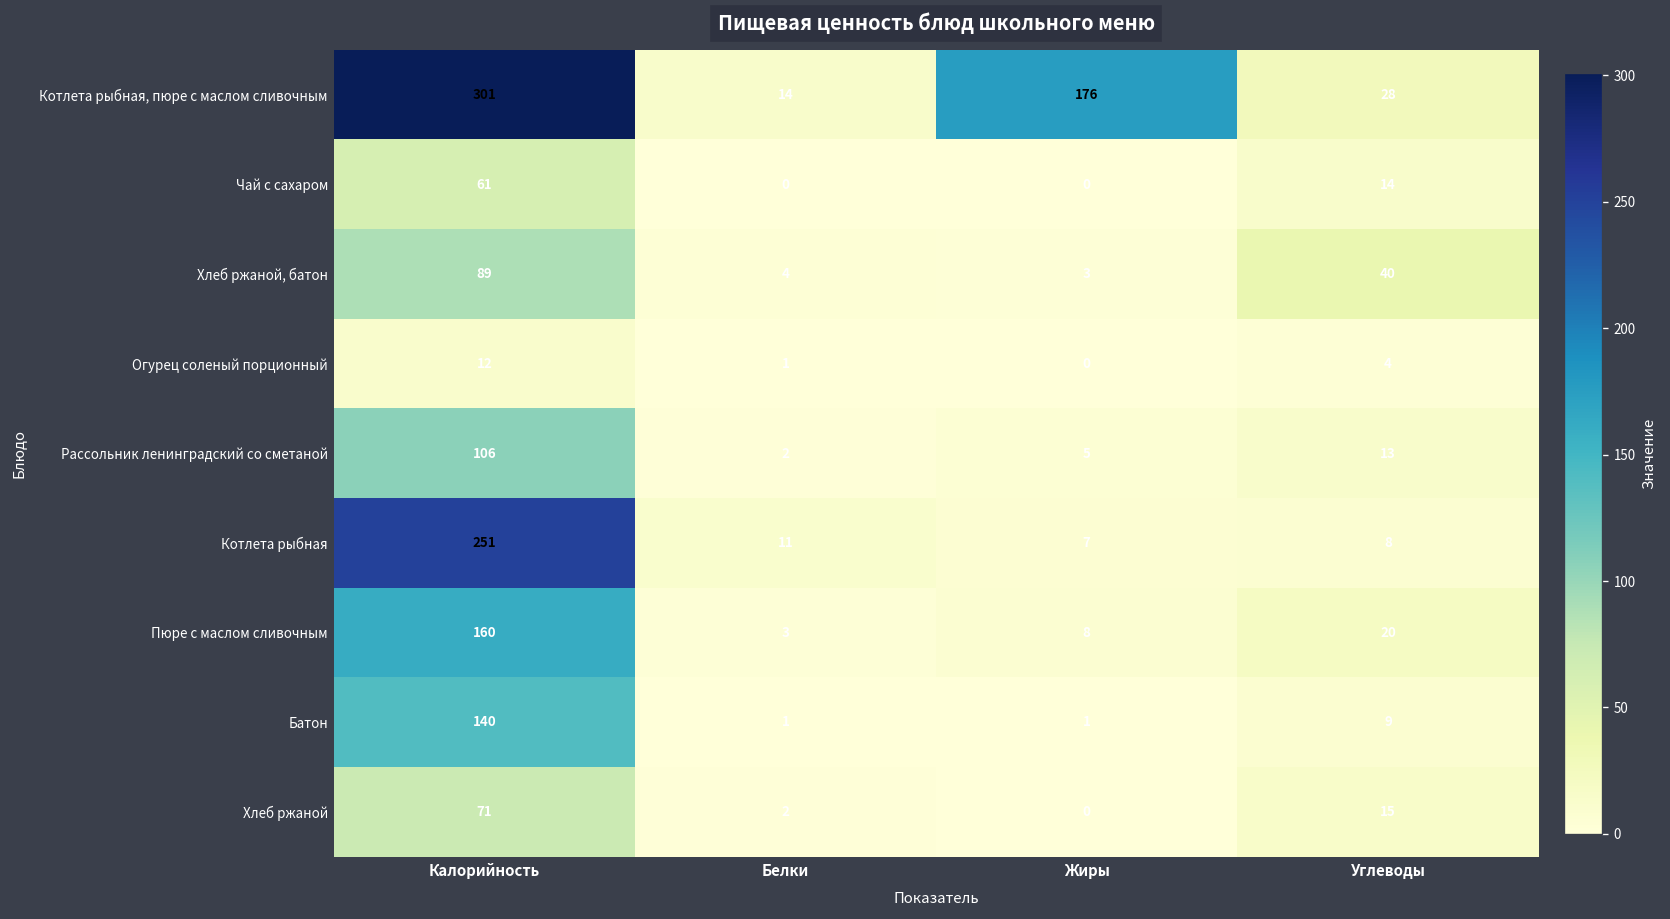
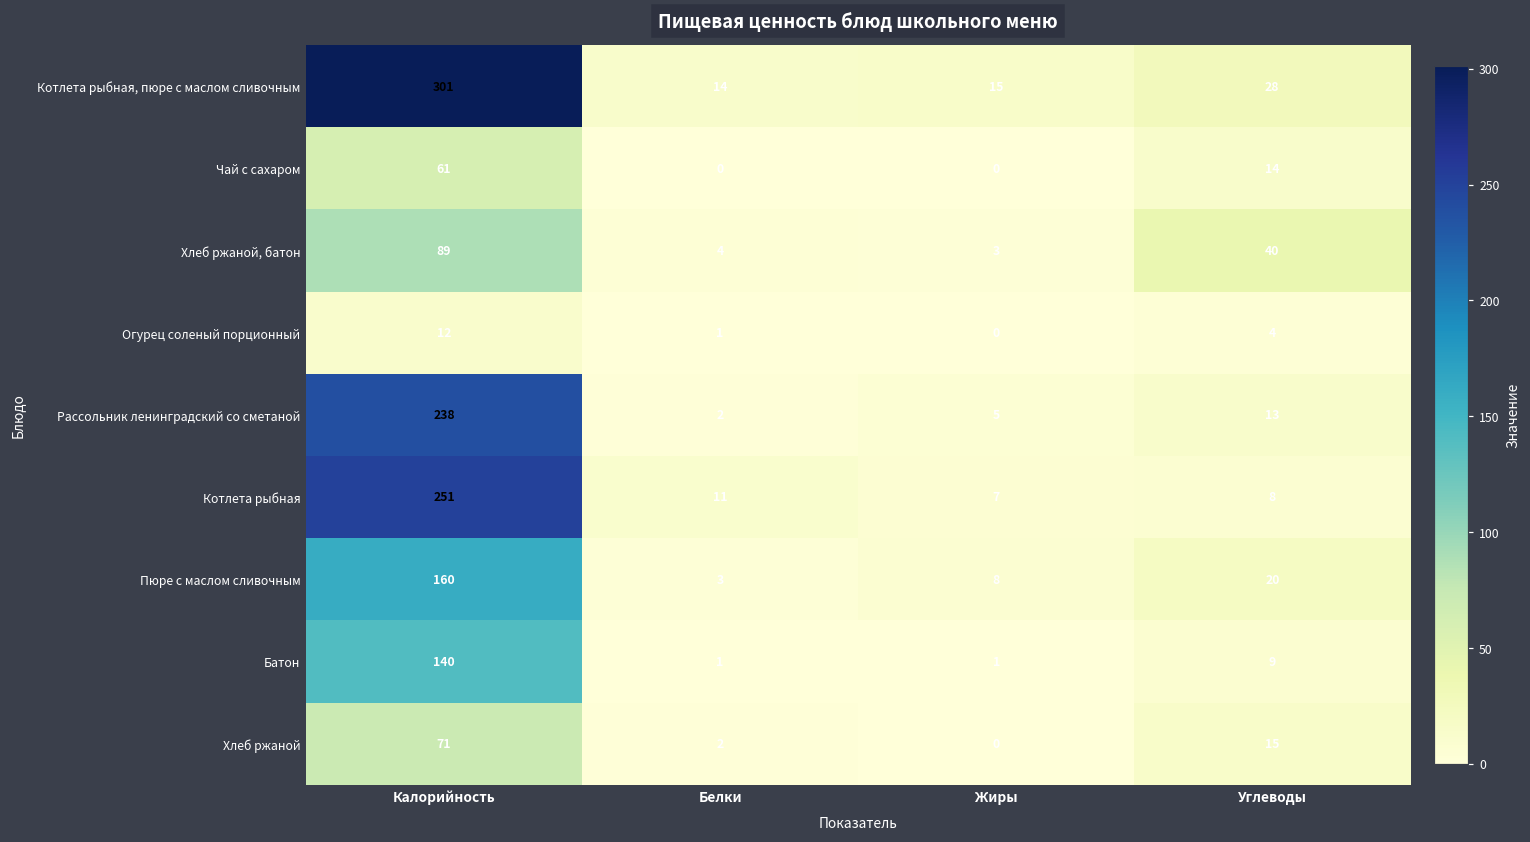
Котлета рыбная, пюре с маслом сливочным, Жиры: 176 -> 15
Рассольник ленинградский со сметаной, Калорийность: 106 -> 238
